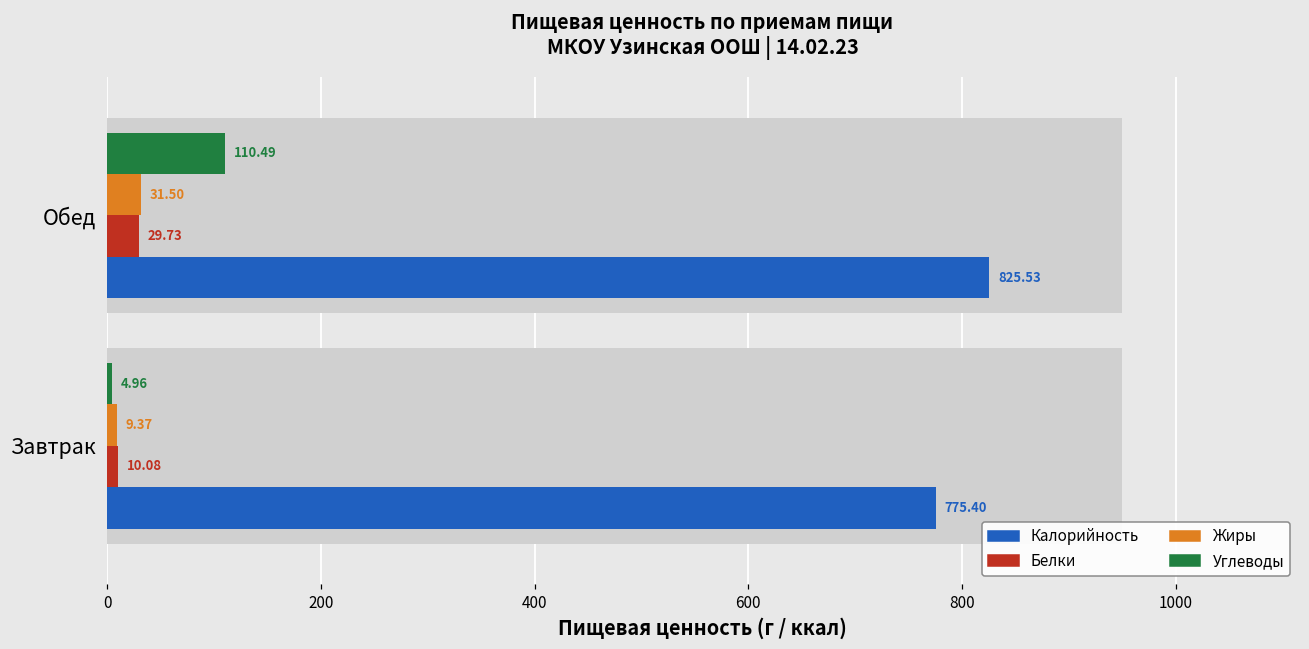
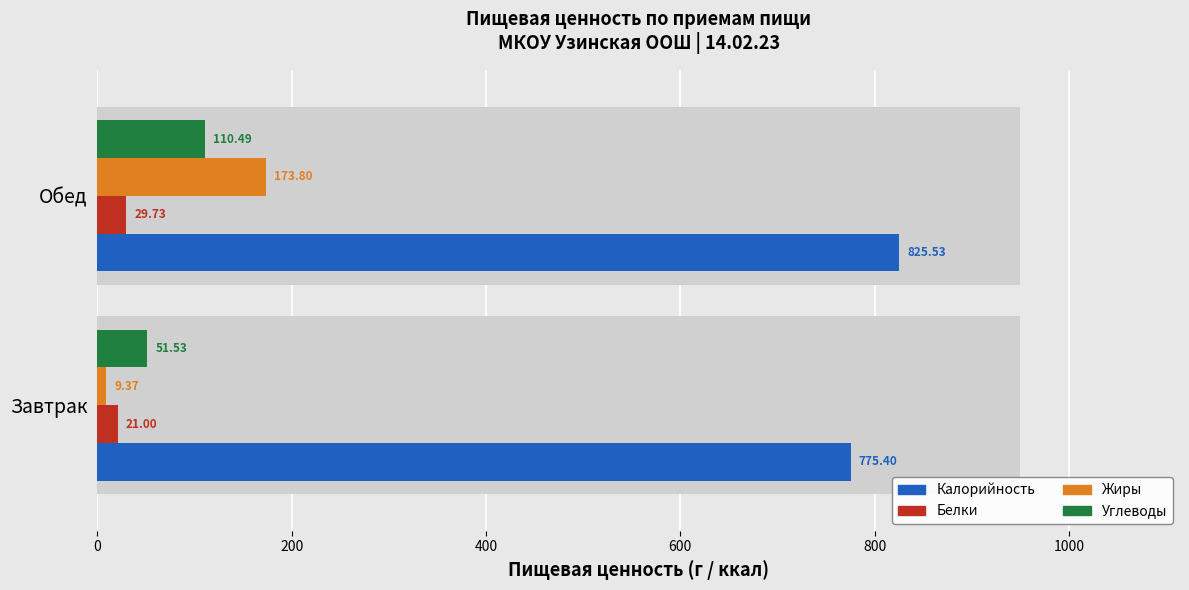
Жиры, Обед: 31.50 -> 173.80
Углеводы, Завтрак: 4.96 -> 51.53
Белки, Завтрак: 10.08 -> 21.00
